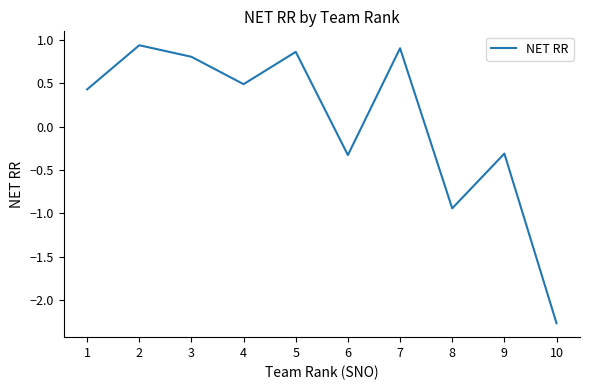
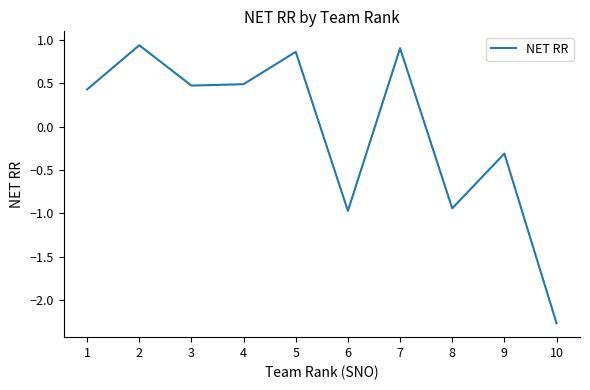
3: 0.8 -> 0.5
6: -0.3 -> -1.0
